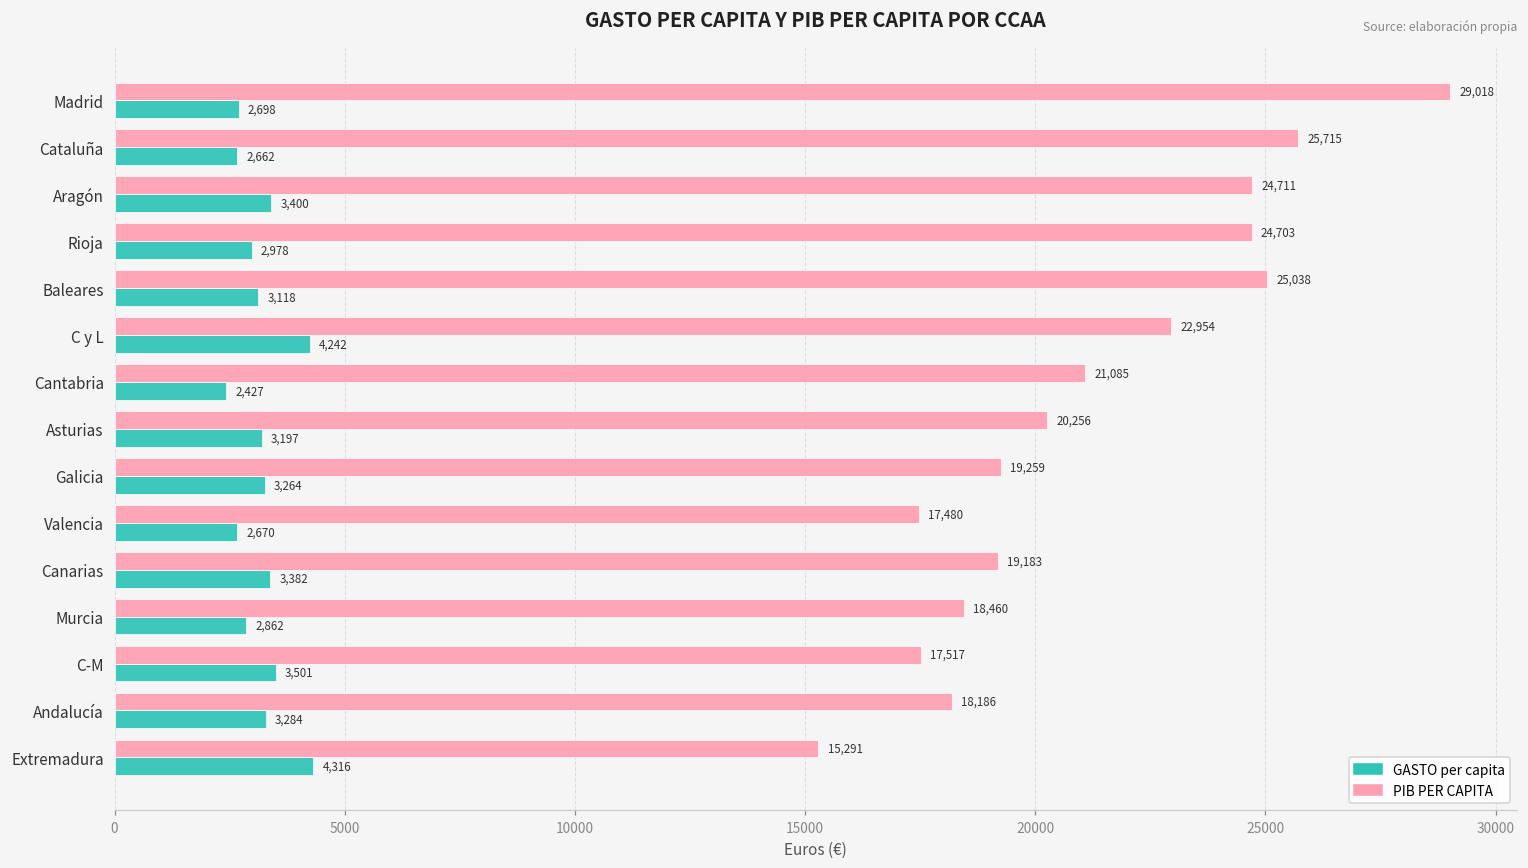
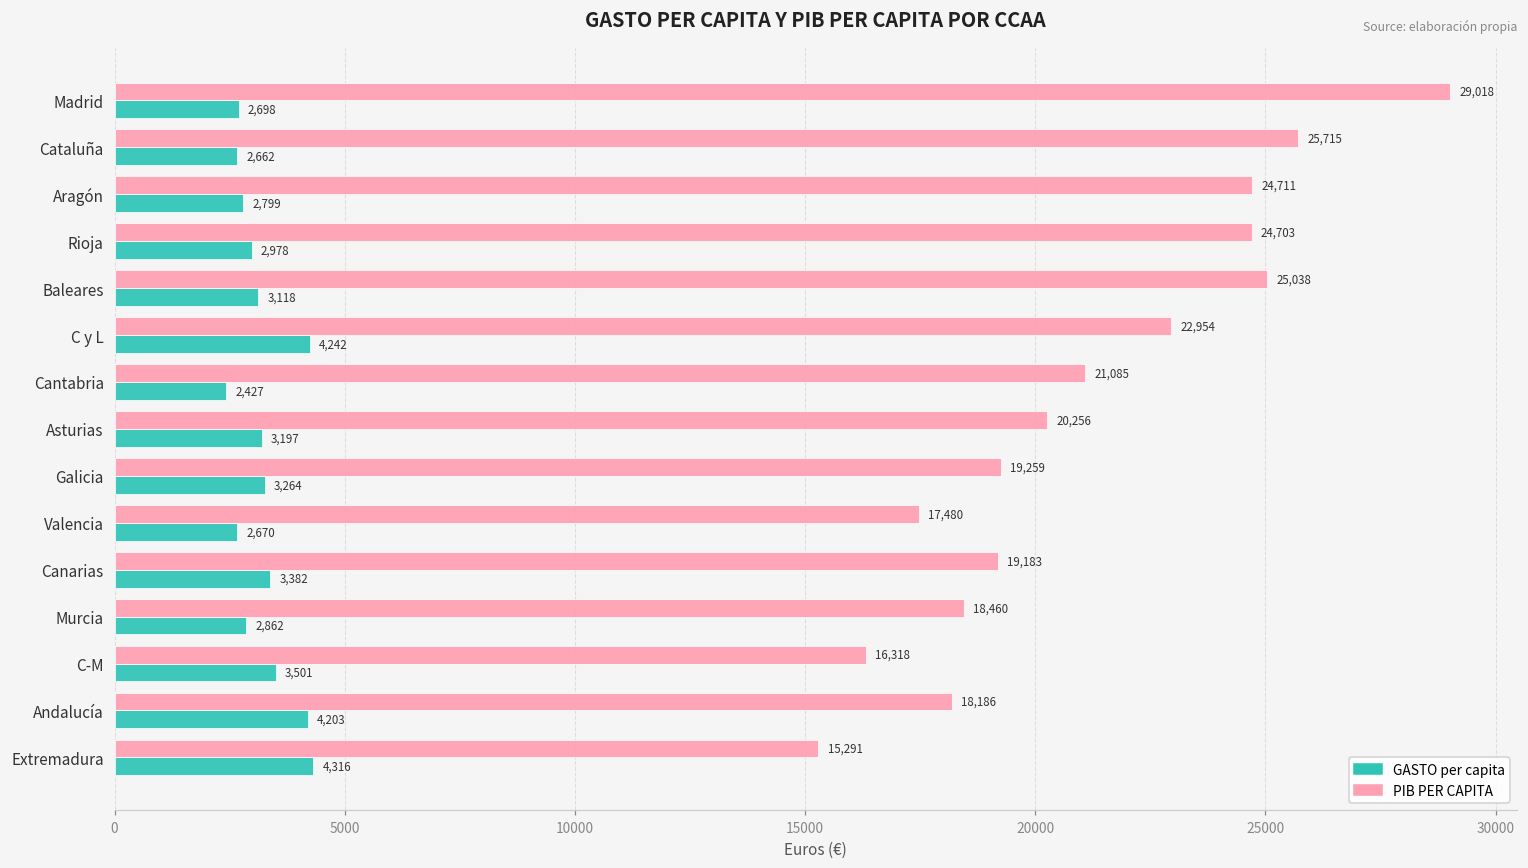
GASTO per capita, Aragón: 3,400 -> 2,799
PIB PER CAPITA, C-M: 17,517 -> 16,318
GASTO per capita, Andalucía: 3,284 -> 4,203
